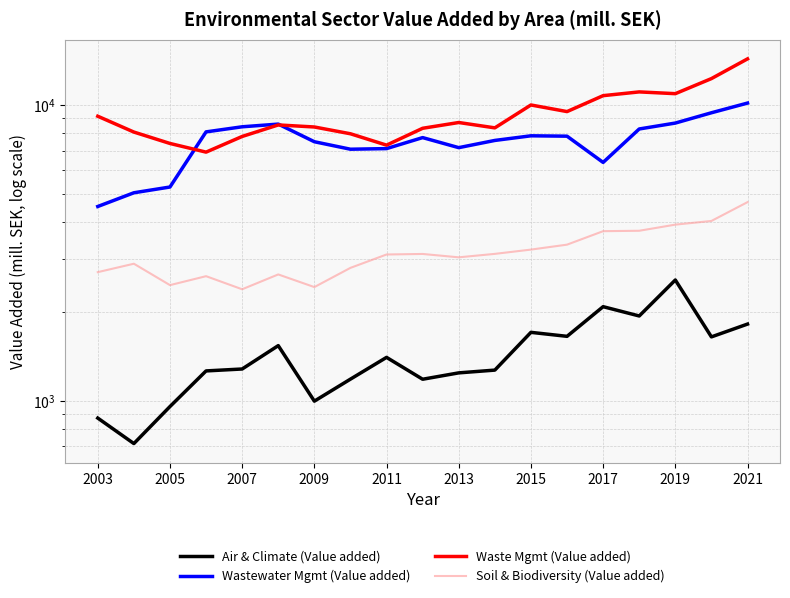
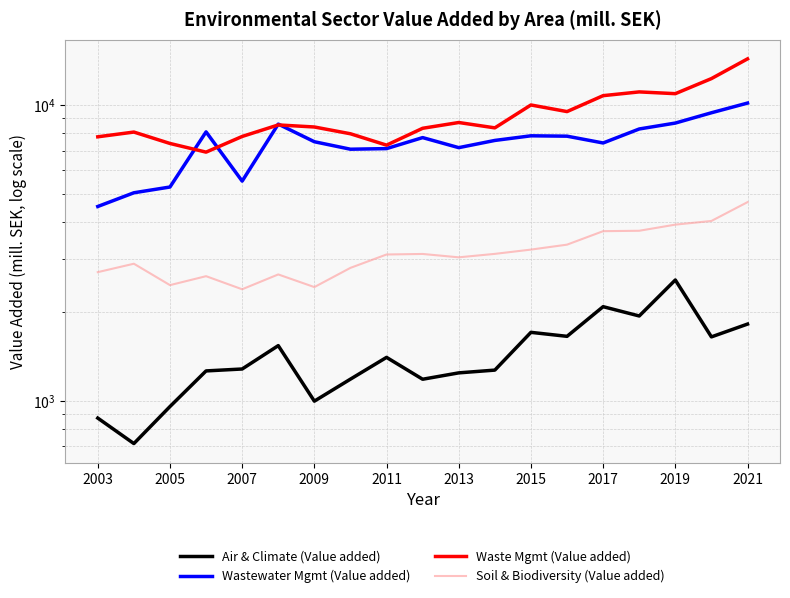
Waste Mgmt (Value added), 2003: 9100 -> 7800
Wastewater Mgmt (Value added), 2007: 8400 -> 5500
Wastewater Mgmt (Value added), 2017: 6400 -> 7400
